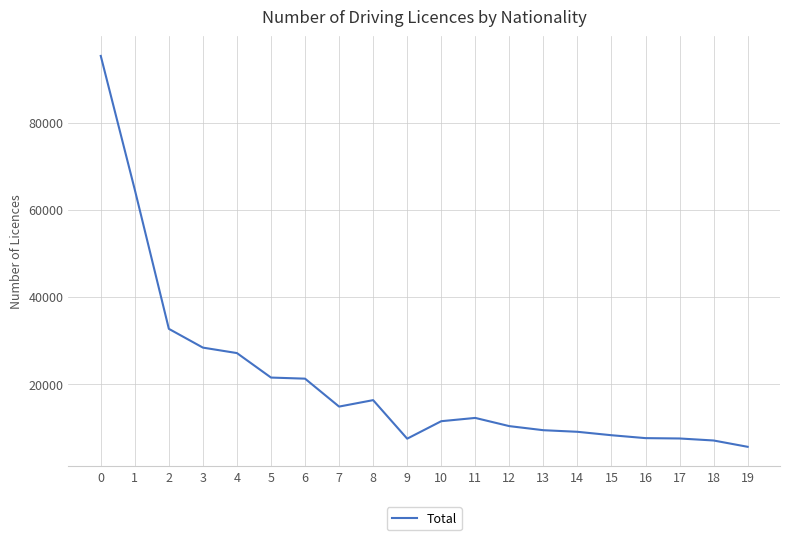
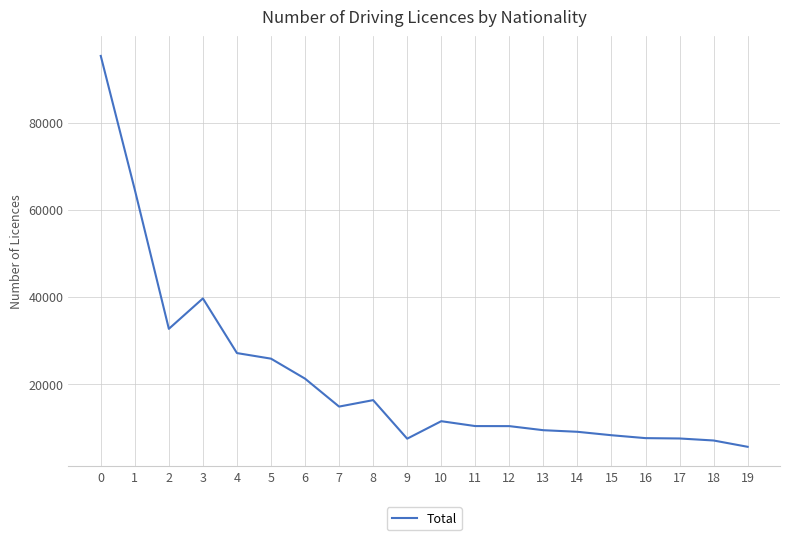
3: 28000 -> 40000
5: 21000 -> 26000
11: 12000 -> 10000
